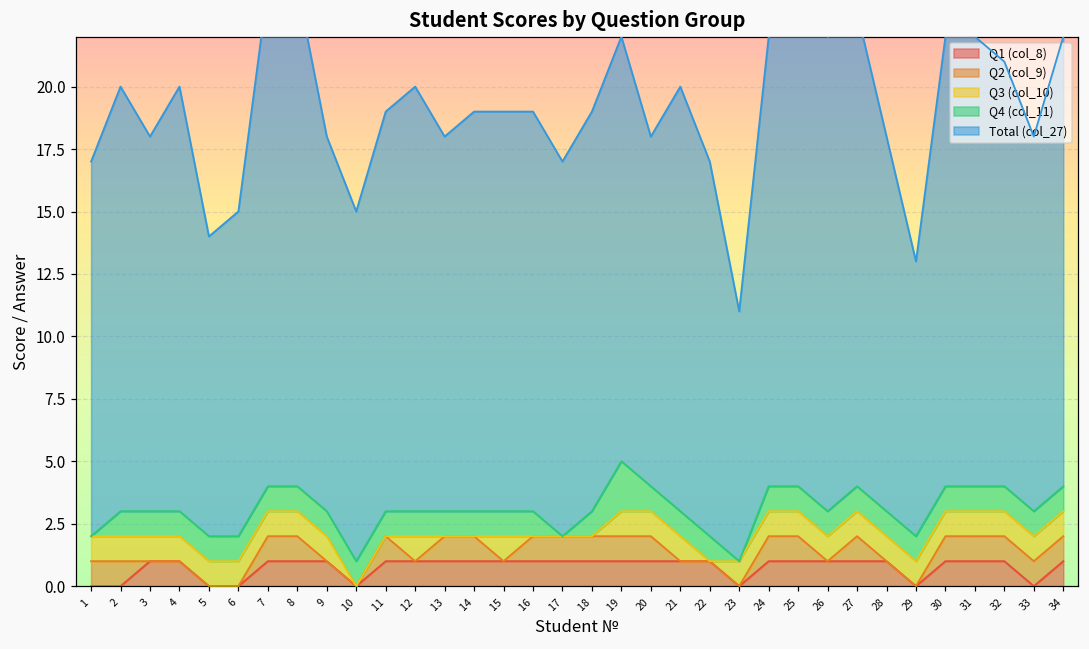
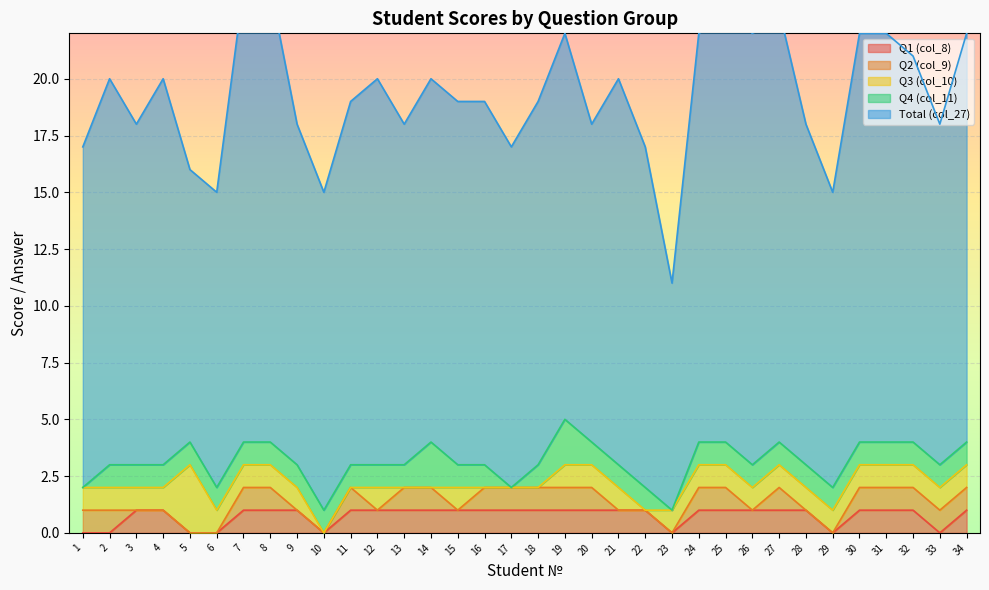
Q3 (col_10), 5: 1 -> 3
Q4 (col_11), 14: 1 -> 2
Total (col_27), 29: 11 -> 13
